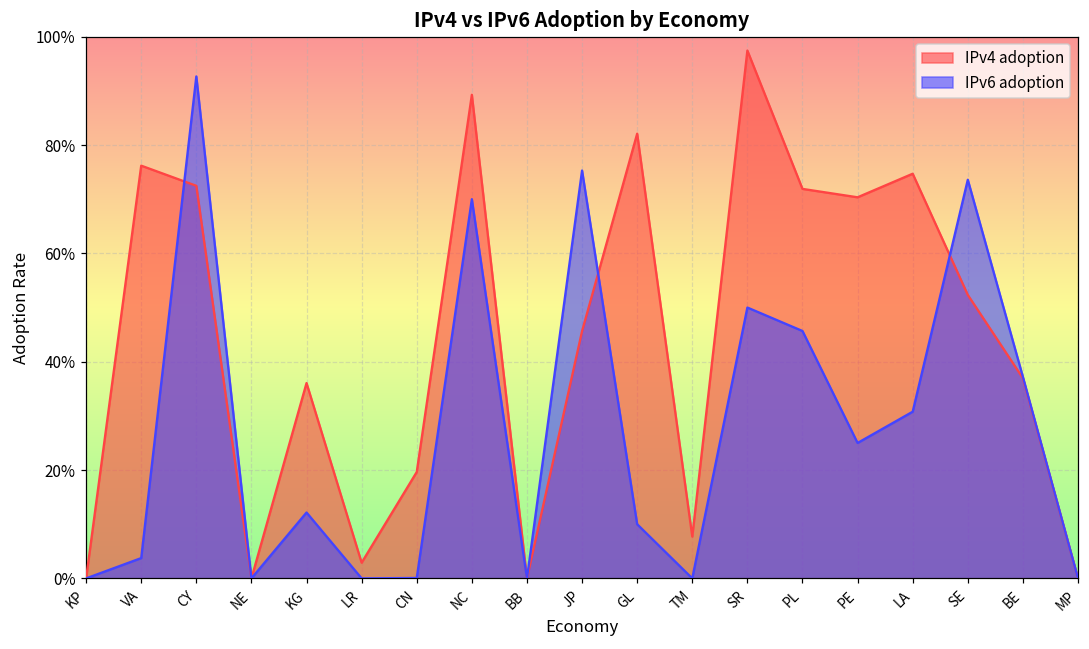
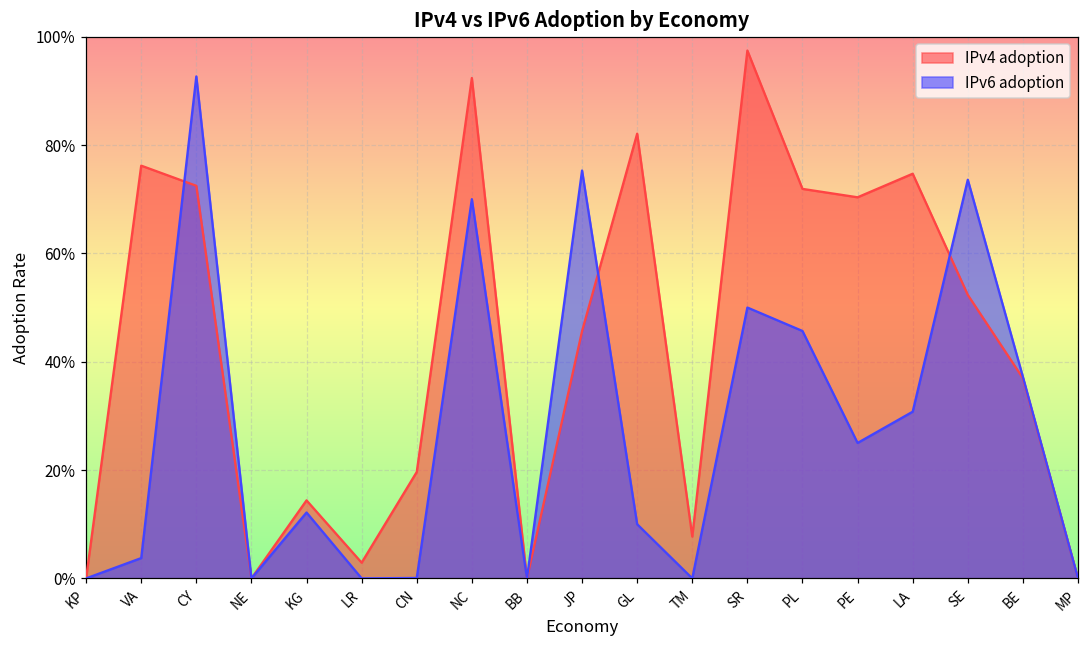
IPv4 adoption, KG: 36% -> 14%
IPv4 adoption, NC: 89% -> 92%
